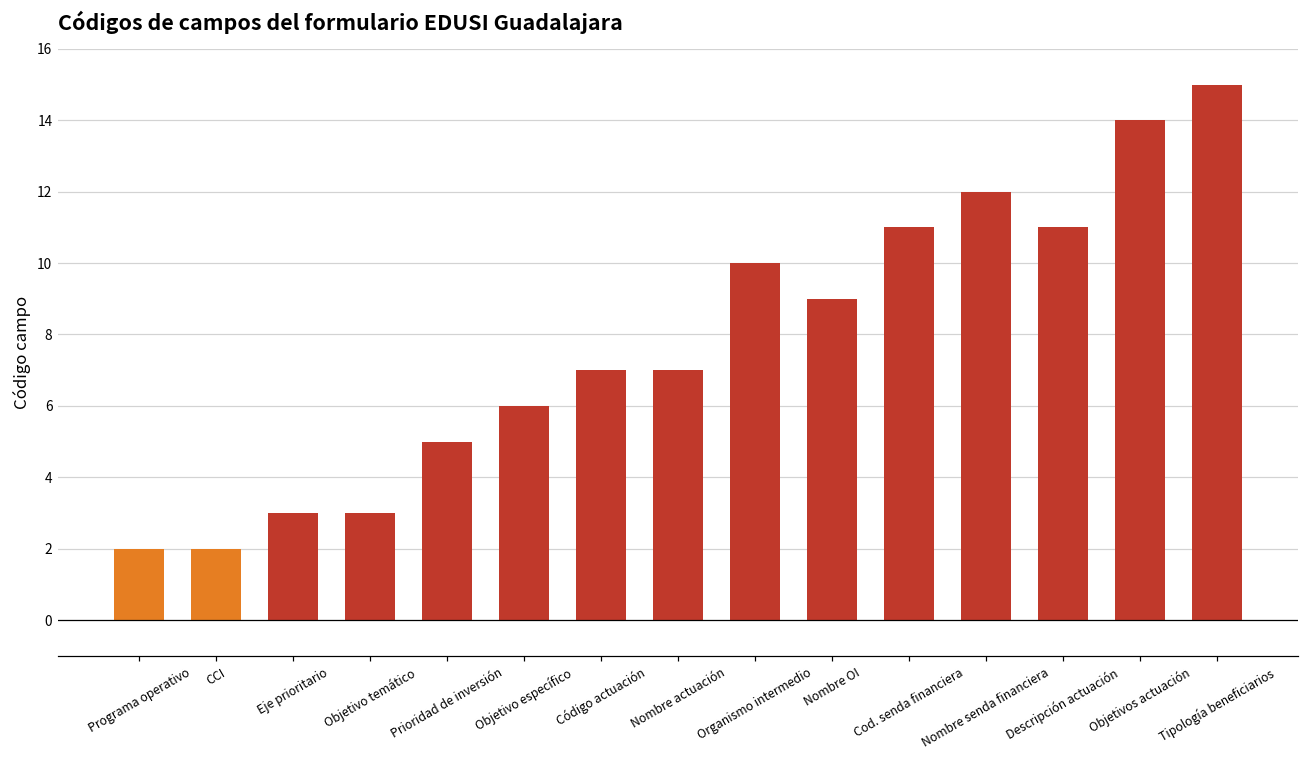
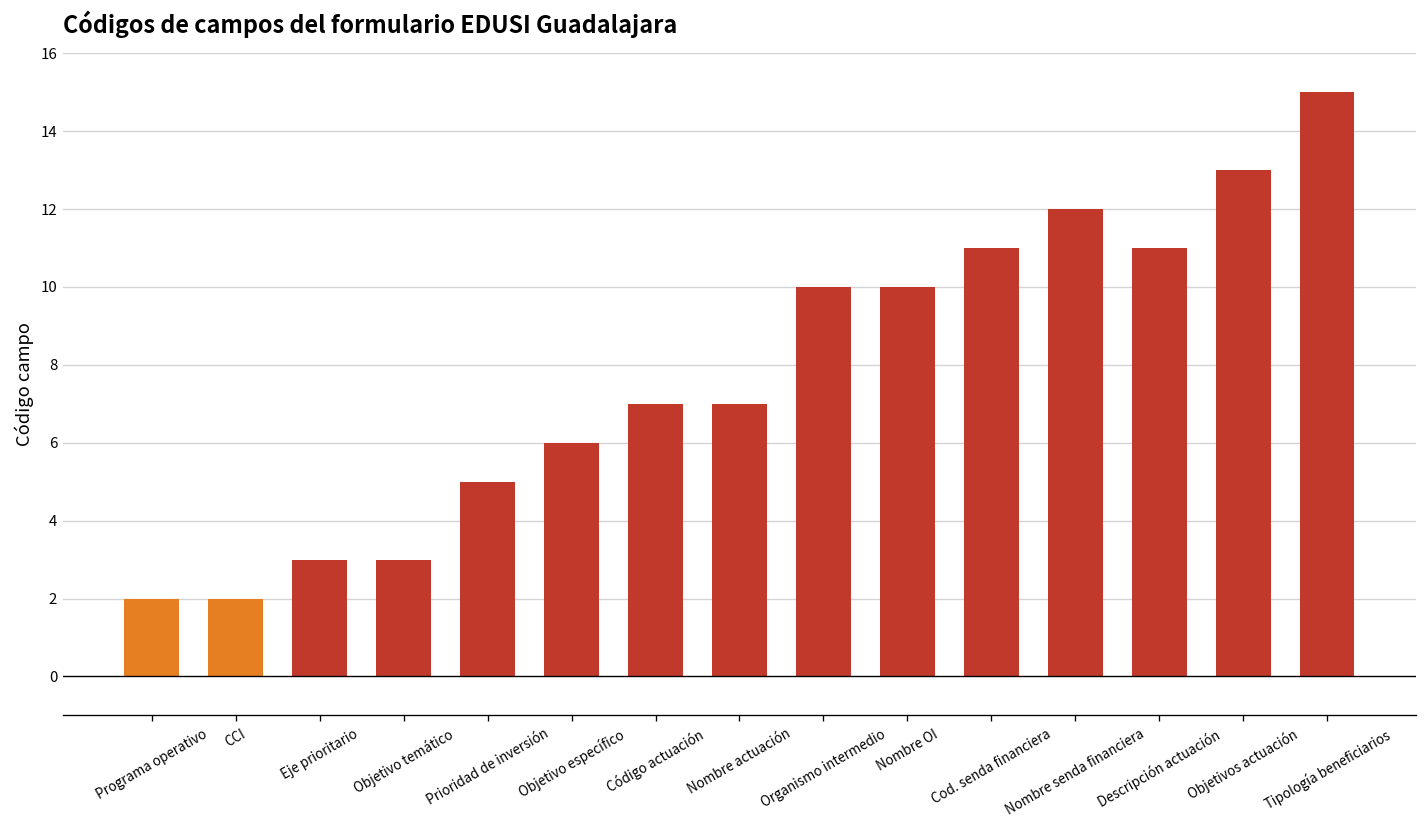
Nombre OI: 9 -> 10
Objetivos actuación: 14 -> 13
